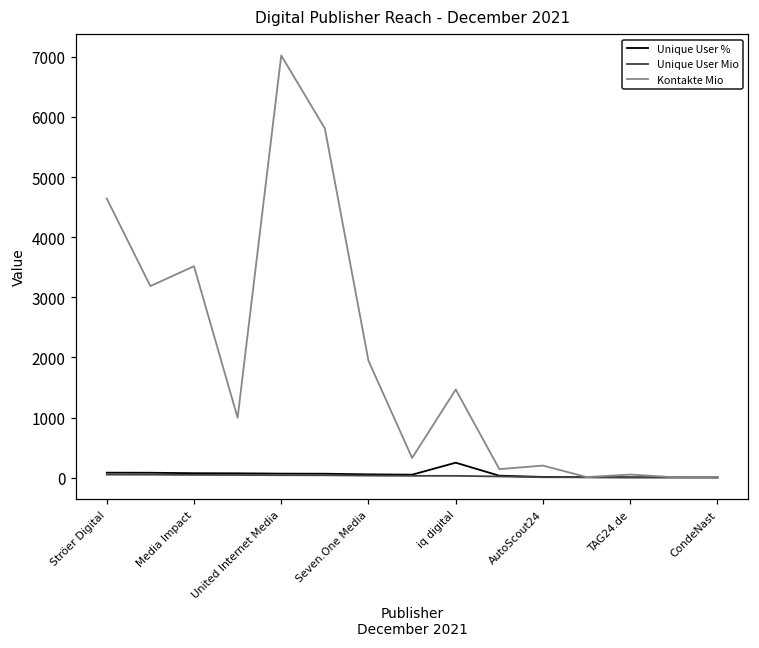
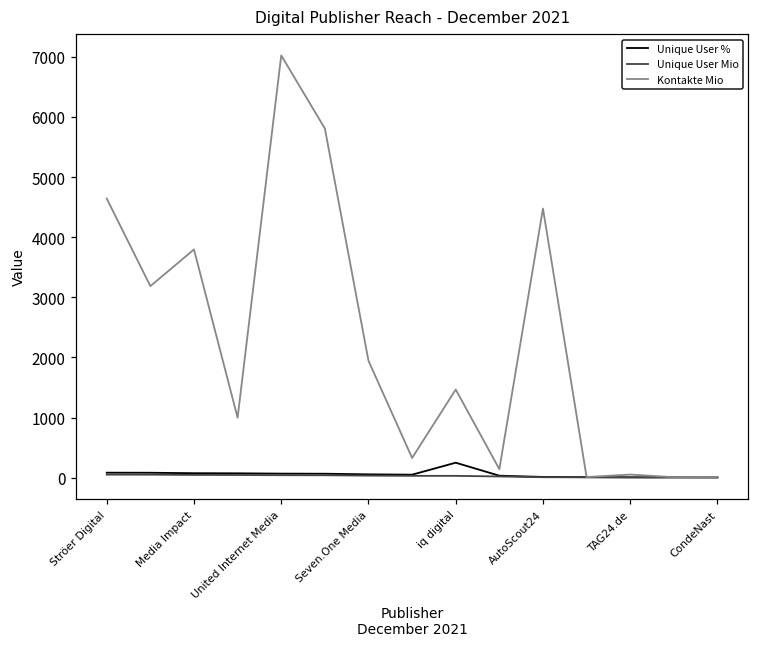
Kontakte Mio, Media Impact: 3500 -> 3800
Kontakte Mio, AutoScout24: 200 -> 4500
